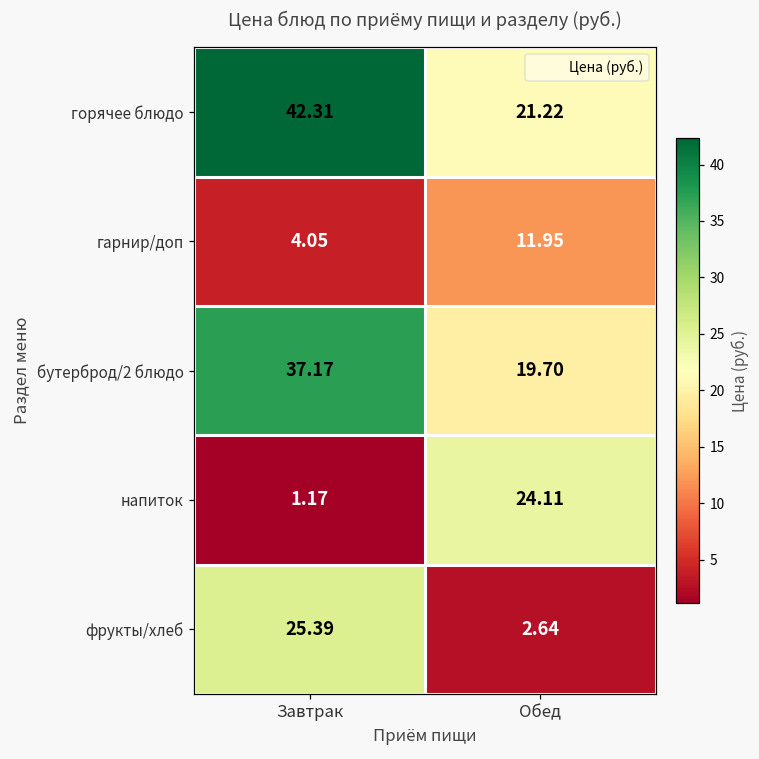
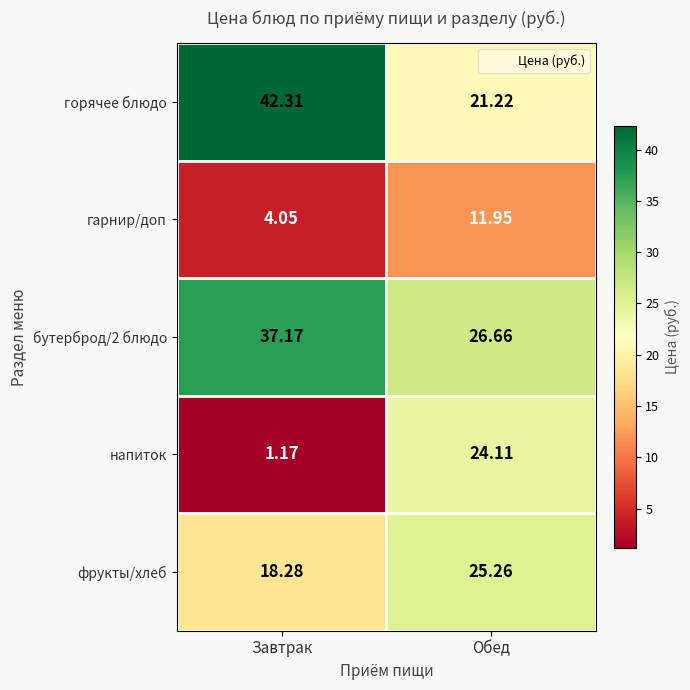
бутерброд/2 блюдо, Обед: 19.70 -> 26.66
фрукты/хлеб, Завтрак: 25.39 -> 18.28
фрукты/хлеб, Обед: 2.64 -> 25.26
